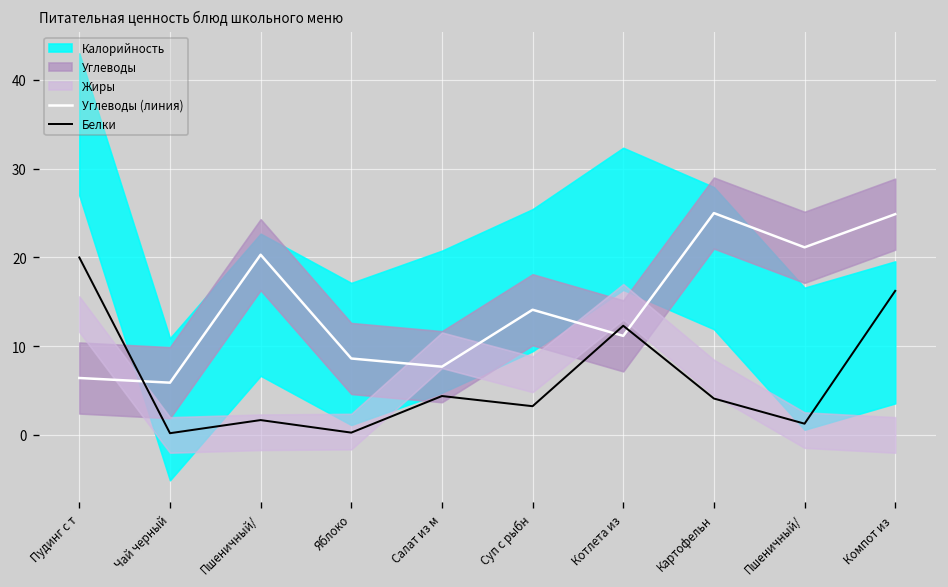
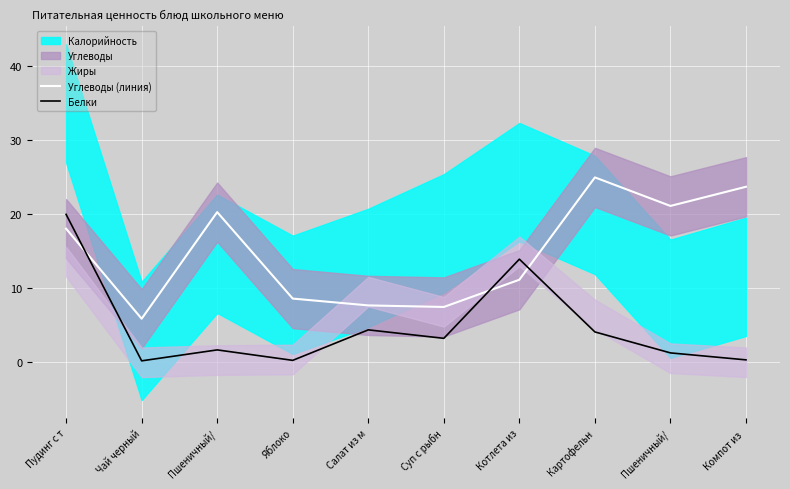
Углеводы (линия), Пудинг с т: 6 -> 18
Углеводы (линия), Суп с рыбн: 14 -> 7
Белки, Котлета из: 12 -> 14
Углеводы (линия), Компот из: 25 -> 24
Белки, Компот из: 16 -> 0
